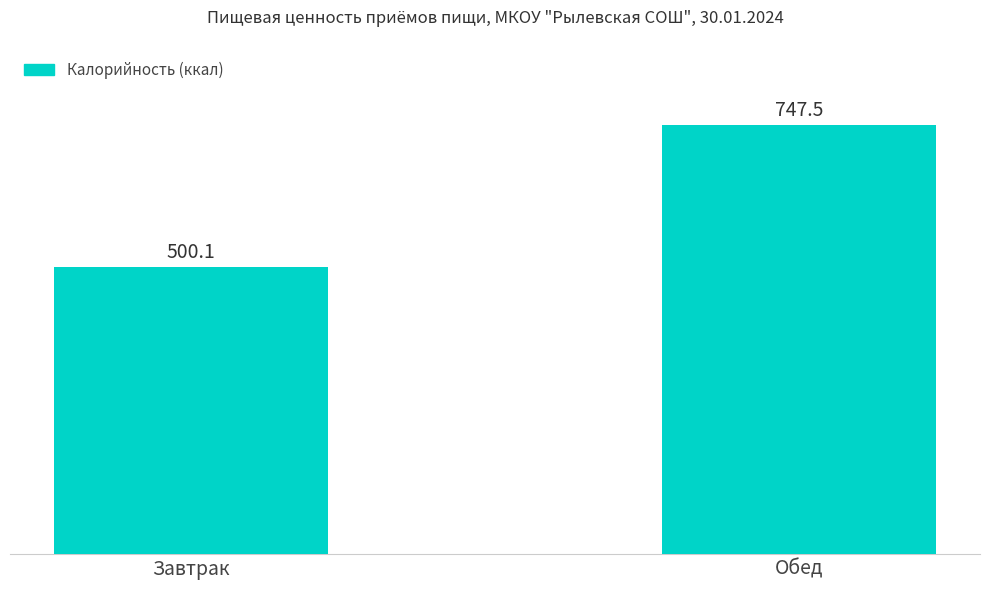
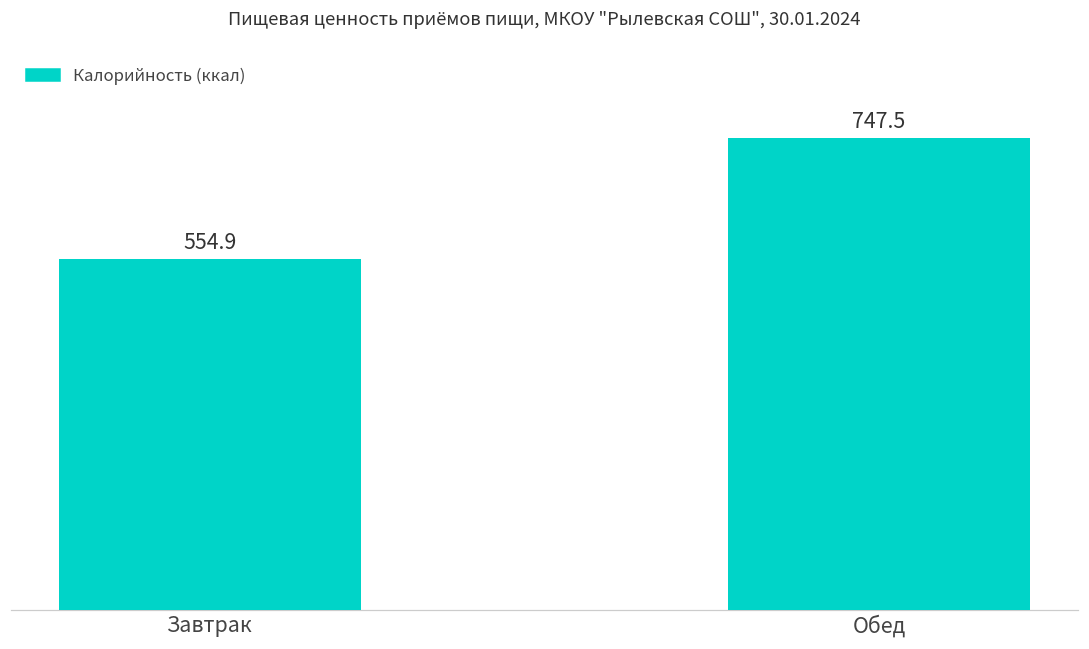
Завтрак: 500.1 -> 554.9
